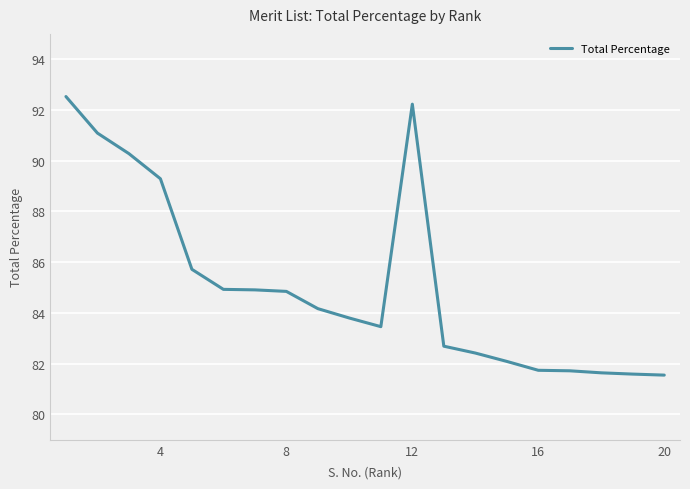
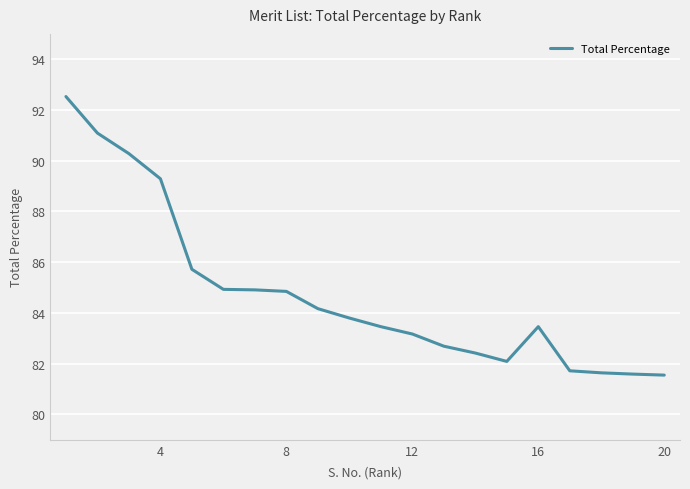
12: 92.2 -> 83.2
16: 81.7 -> 83.5
